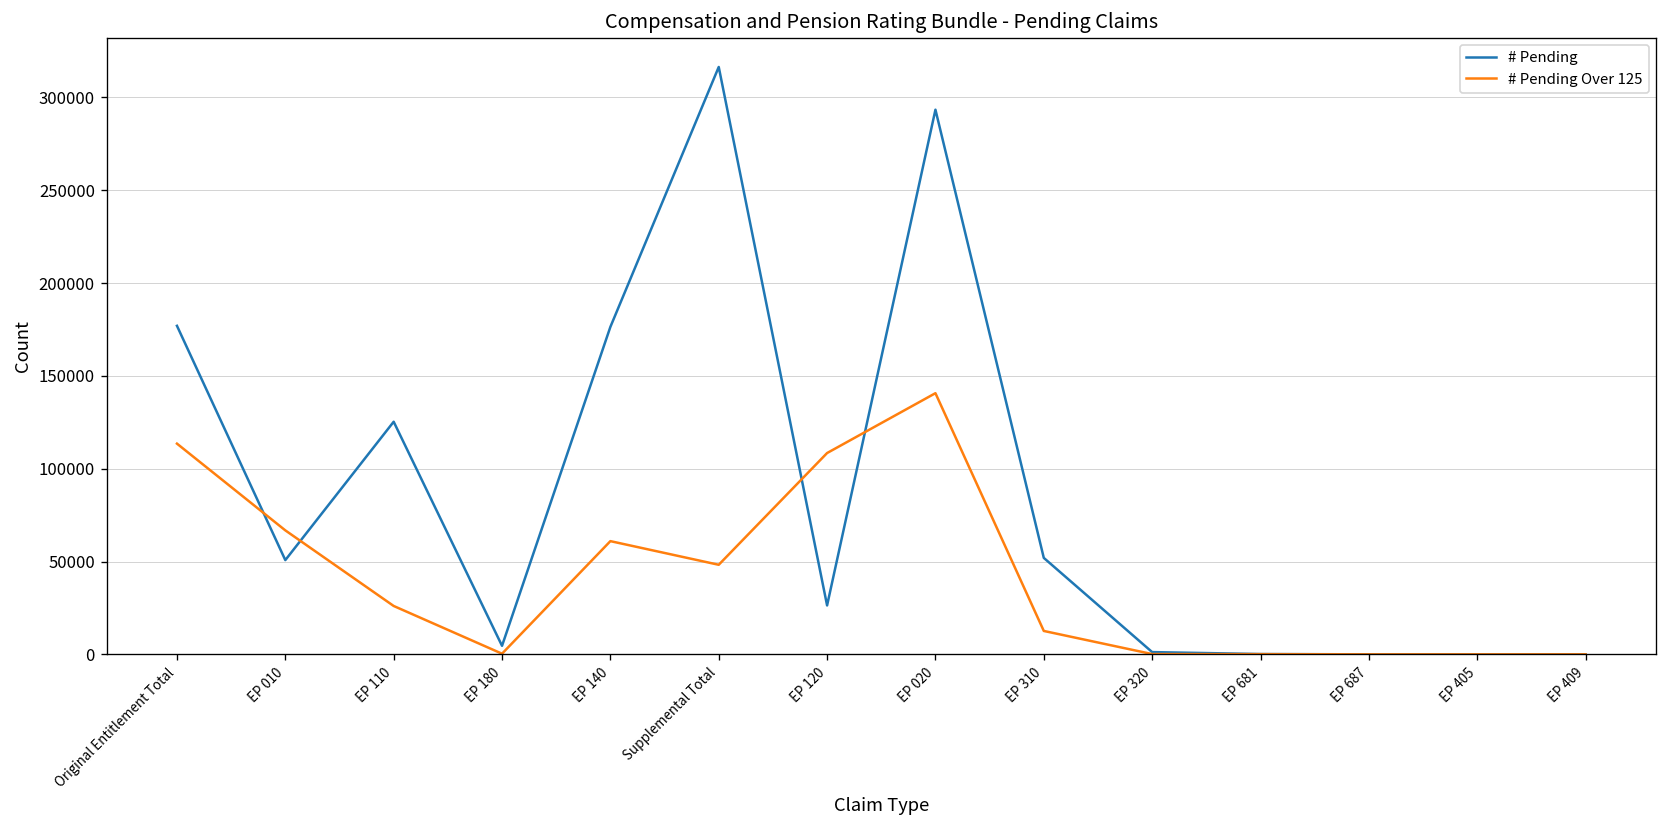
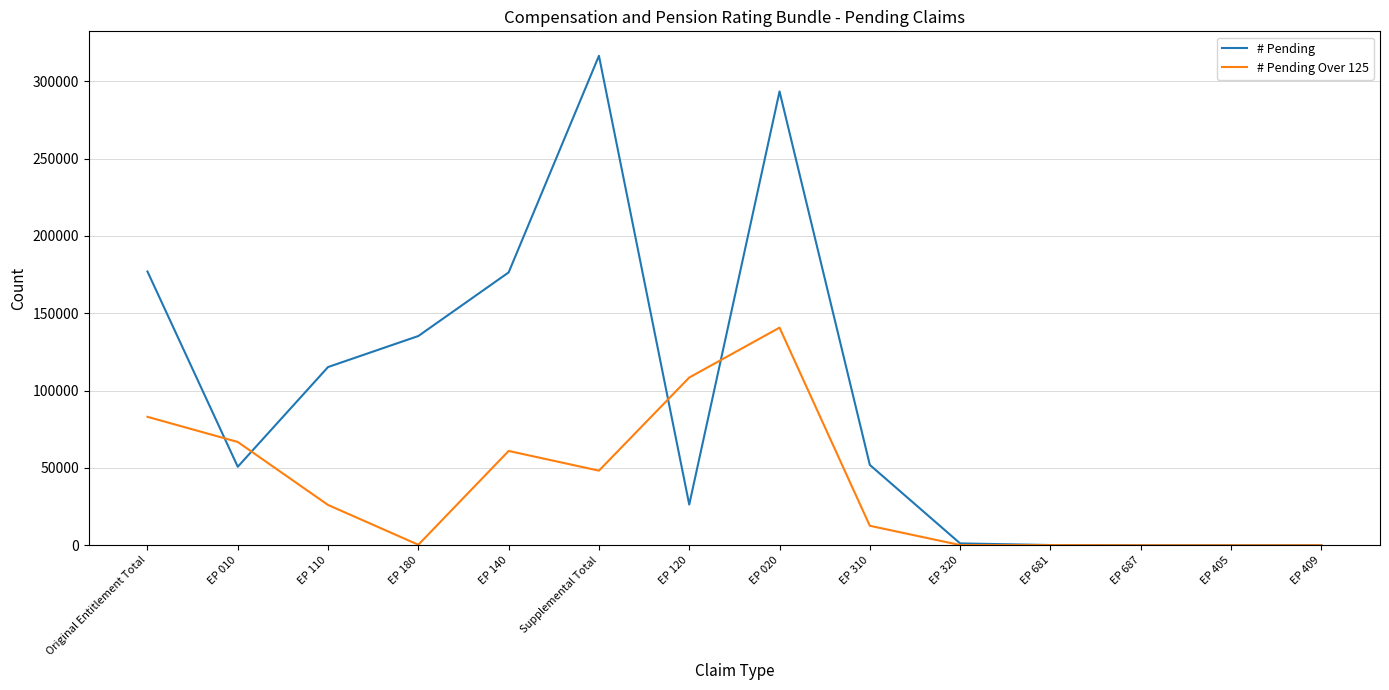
# Pending Over 125, Original Entitlement Total: 113000 -> 83000
# Pending, EP 110: 125000 -> 115000
# Pending, EP 180: 5000 -> 135000
